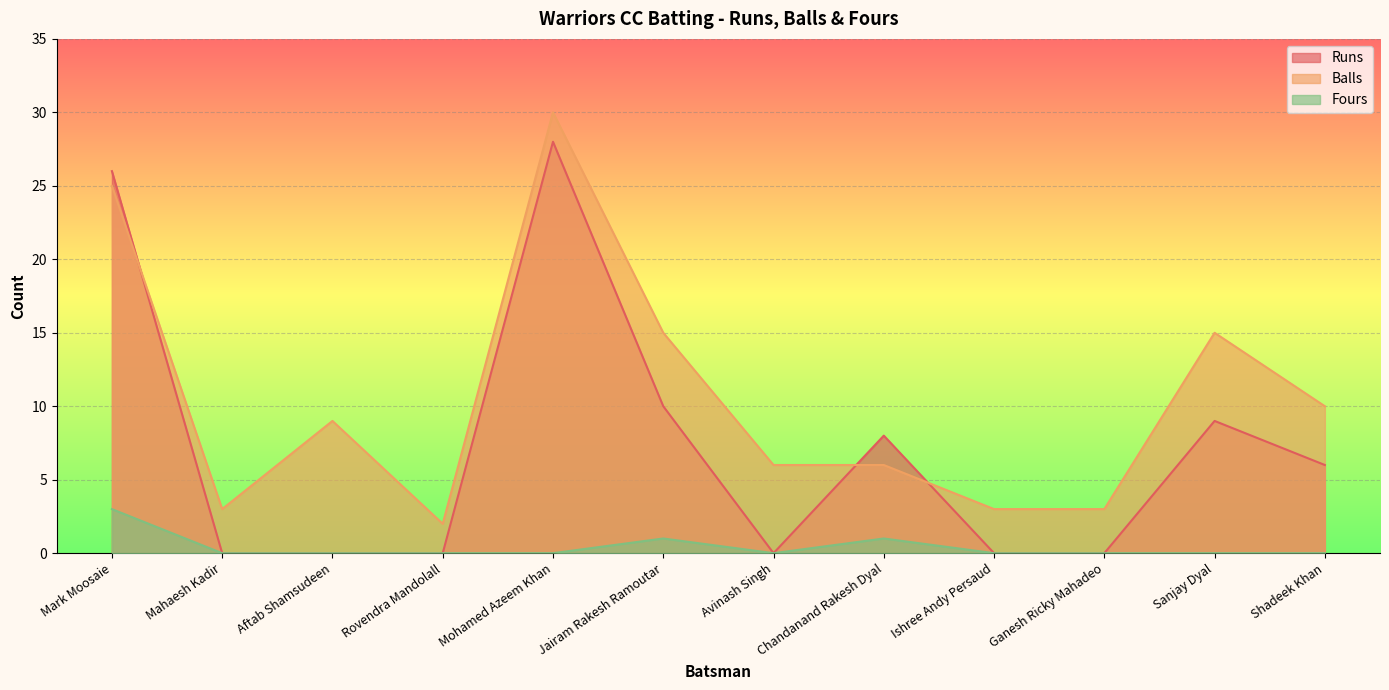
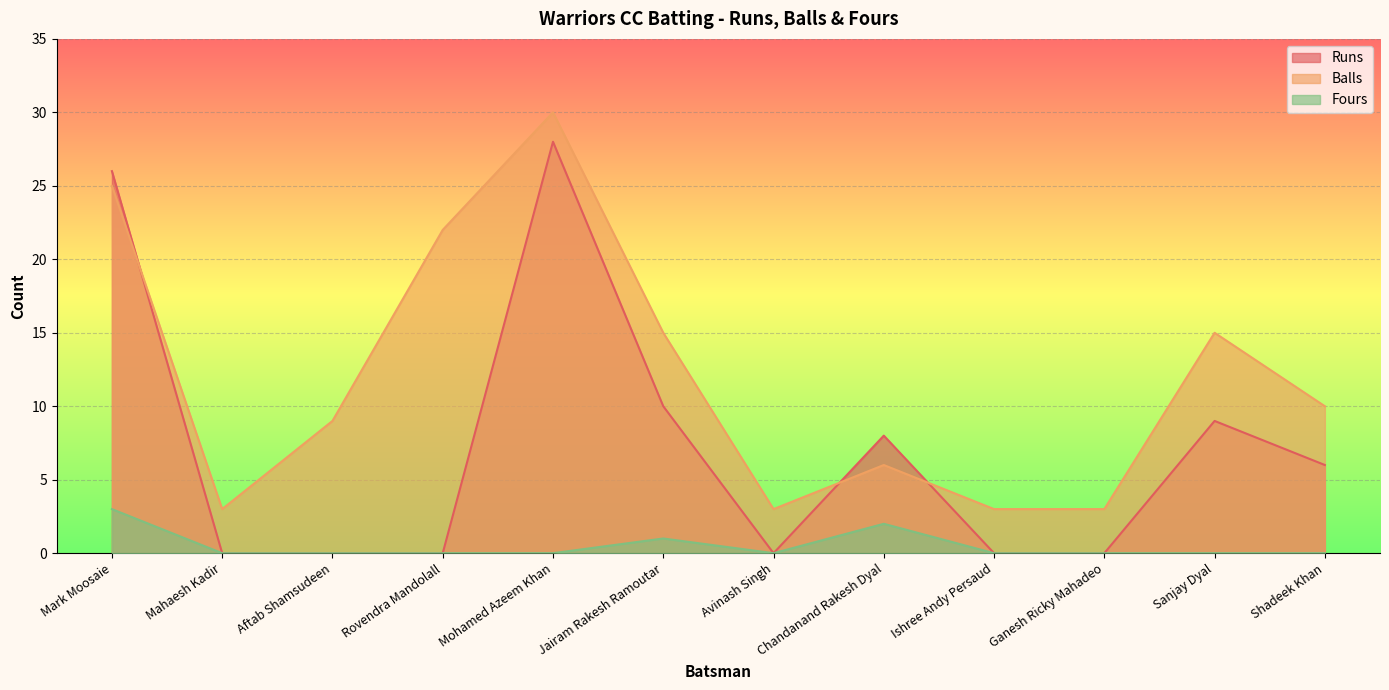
Balls, Rovendra Mandolall: 2 -> 22
Balls, Avinash Singh: 6 -> 3
Fours, Chandanand Rakesh Dyal: 1 -> 2
